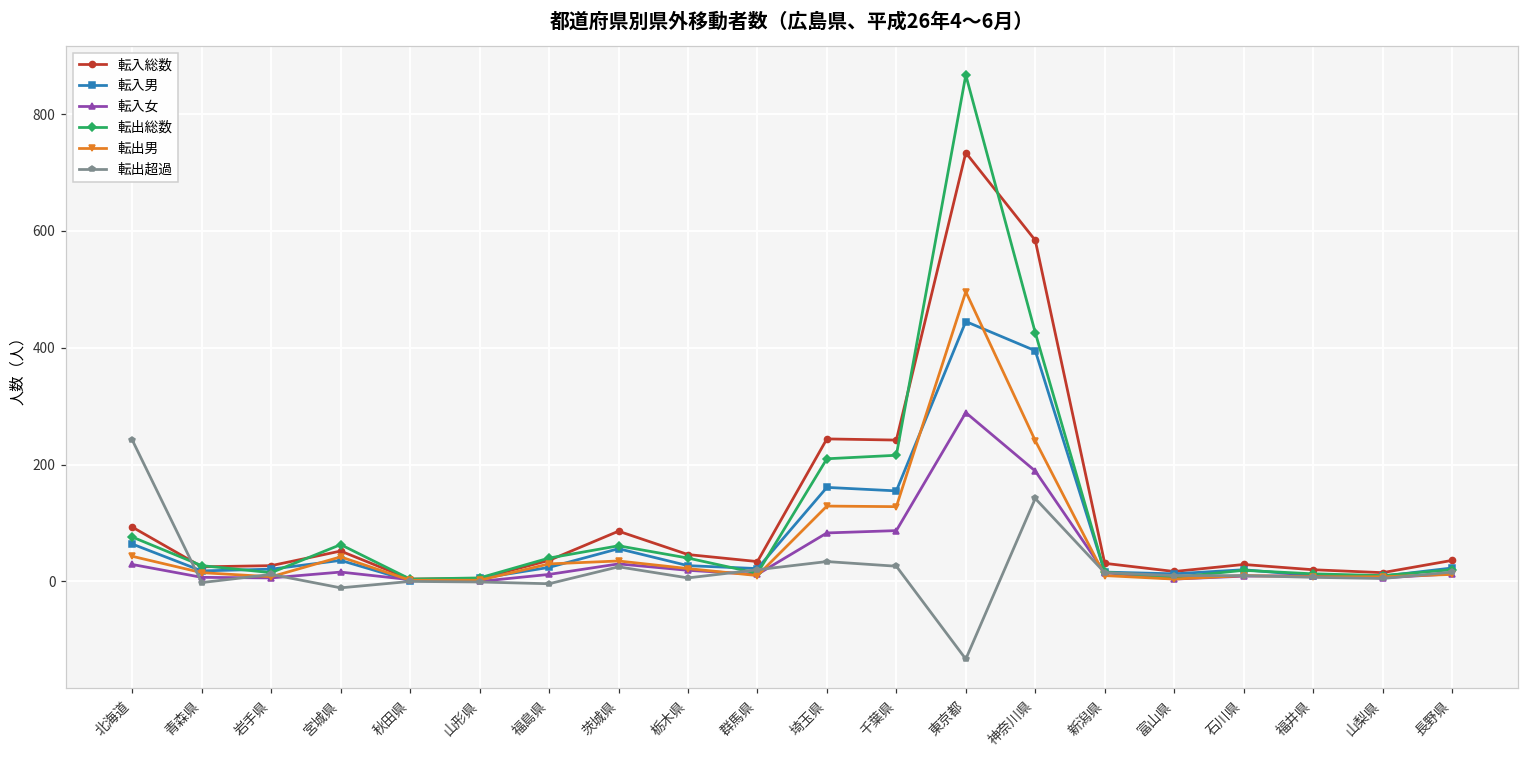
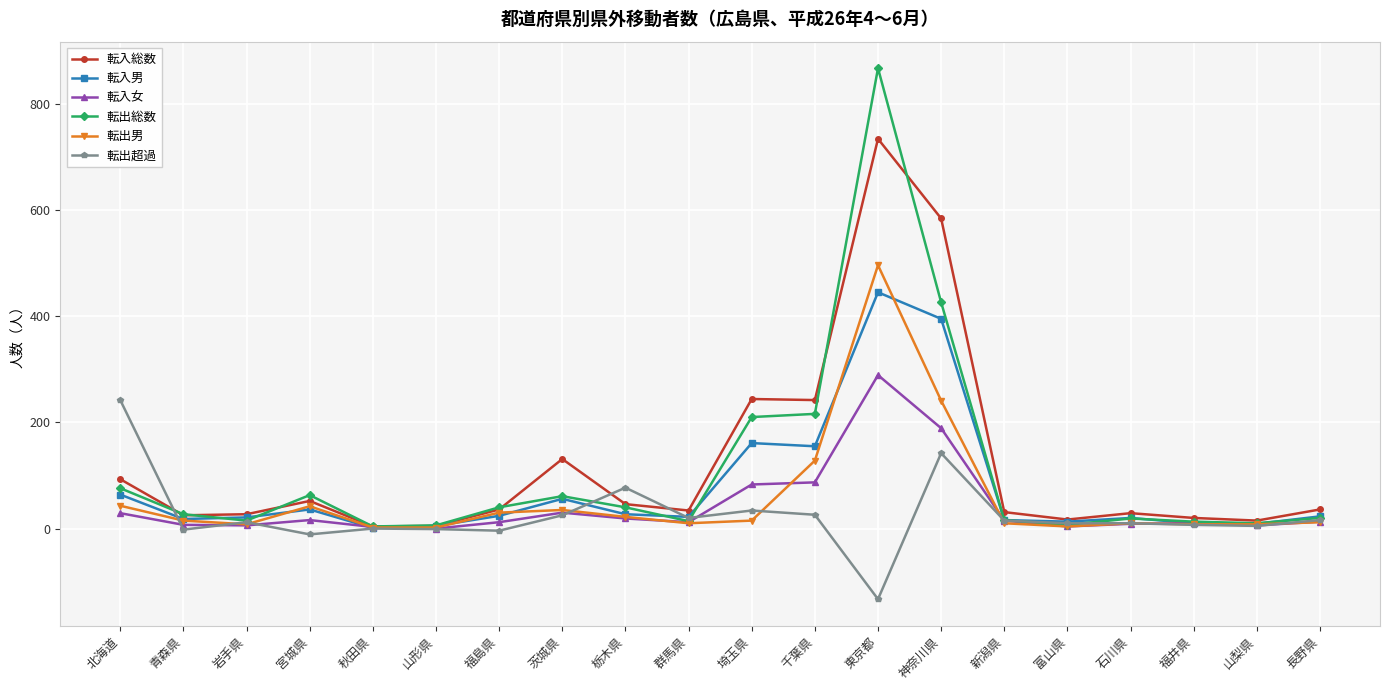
転入総数, 茨城県: 90 -> 130
転出超過, 栃木県: 10 -> 80
転出男, 埼玉県: 130 -> 20
